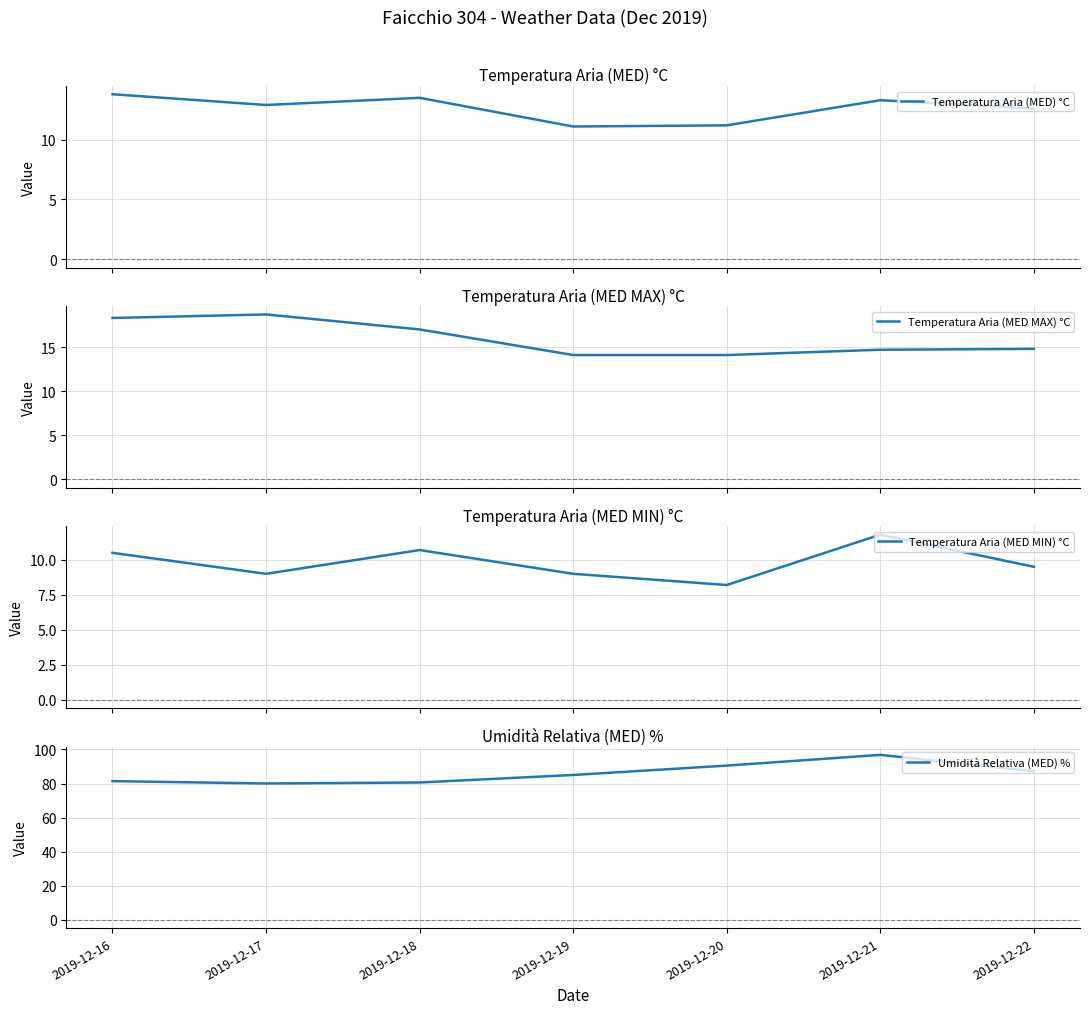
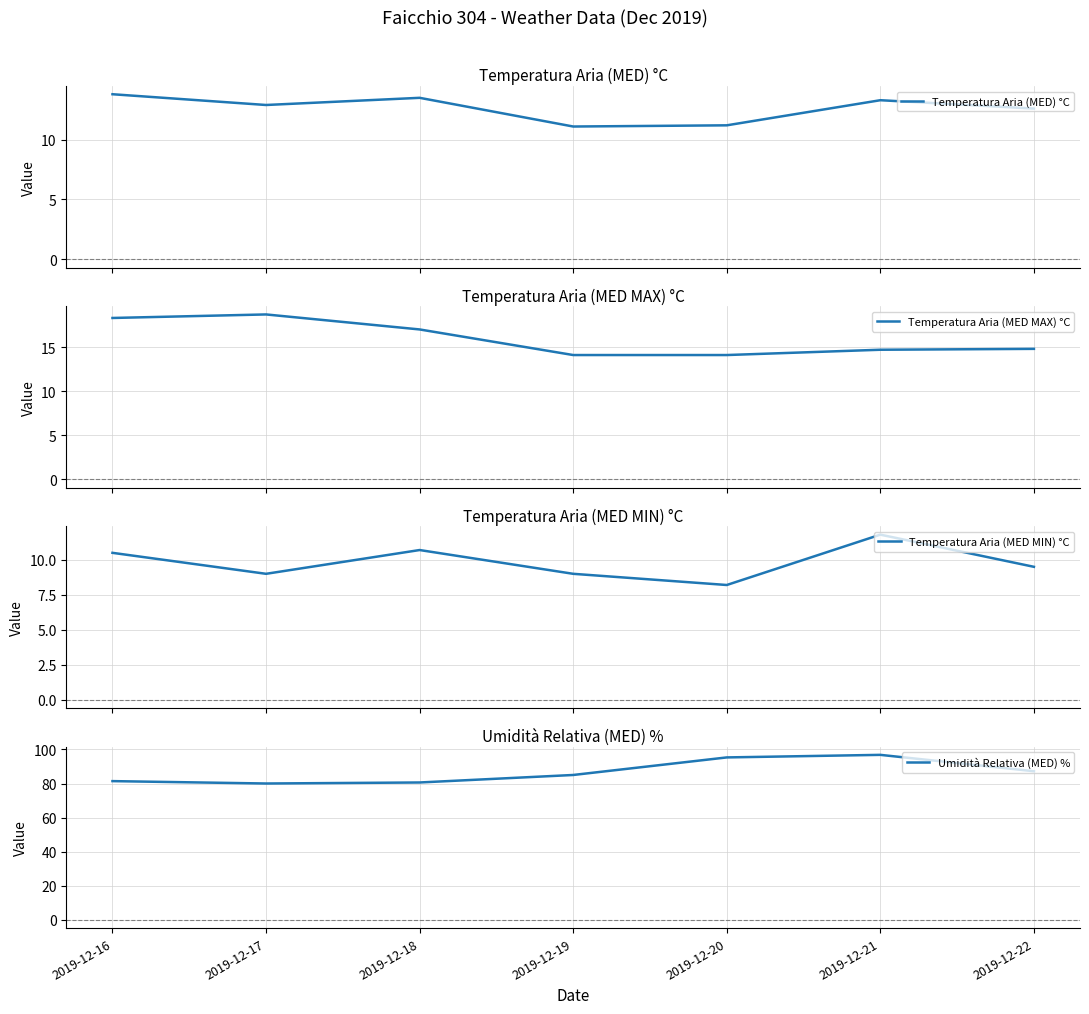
Umidità Relativa (MED) %, 2019-12-20: 91 -> 95
